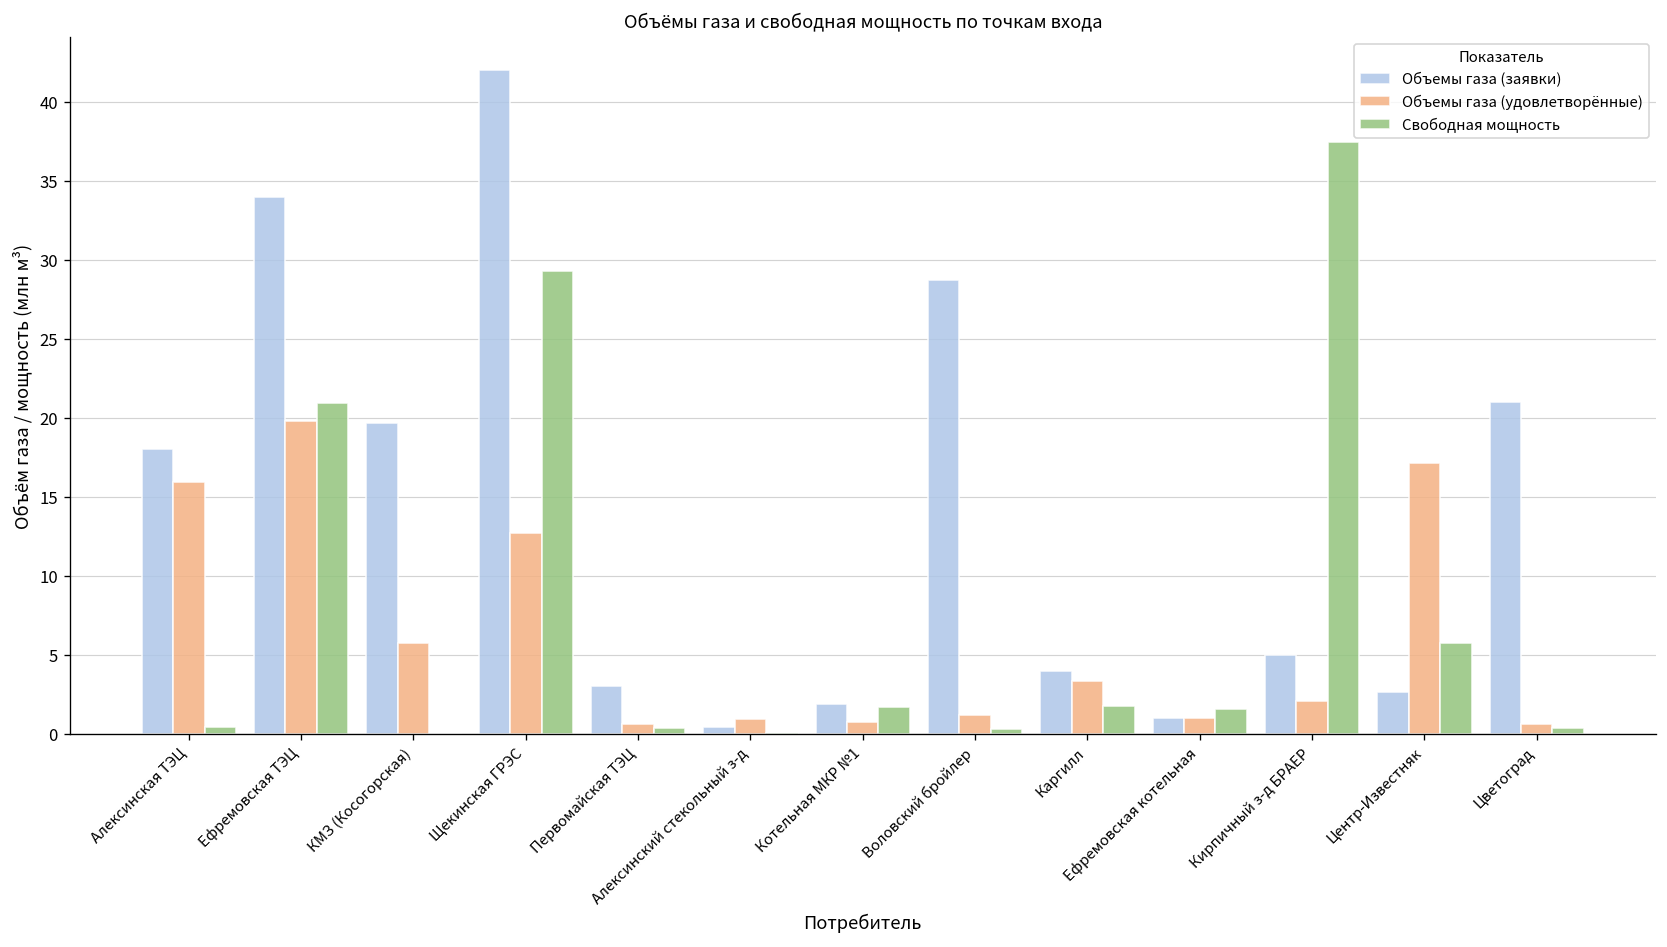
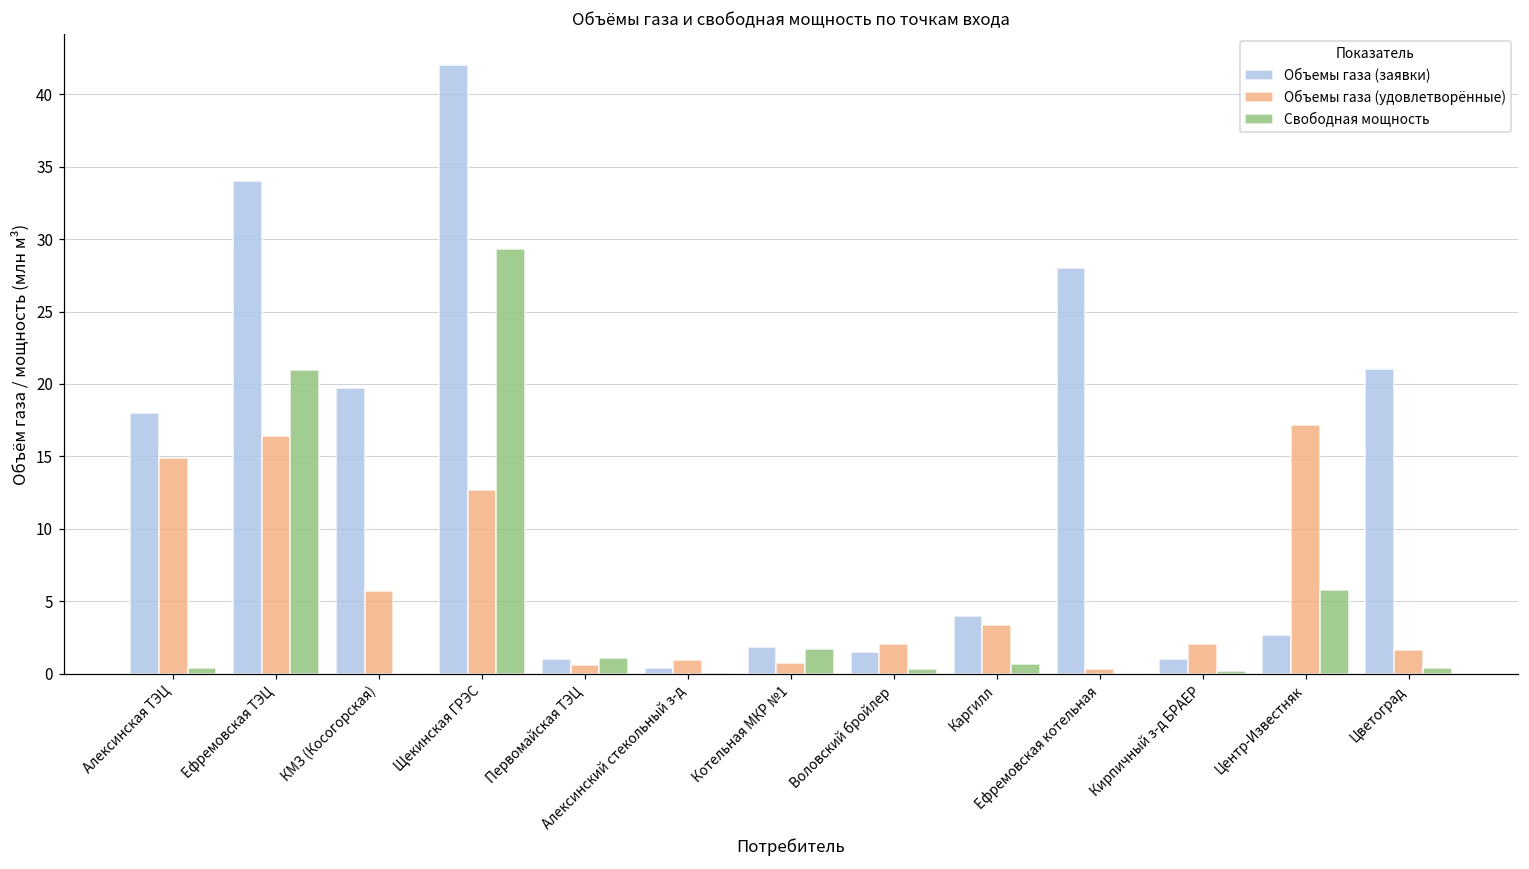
Объемы газа (удовлетворённые), Алексинская ТЭЦ: 15.9 -> 14.9
Объемы газа (удовлетворённые), Ефремовская ТЭЦ: 19.8 -> 16.4
Объемы газа (заявки), Первомайская ТЭЦ: 3 -> 1
Свободная мощность, Первомайская ТЭЦ: 0.4 -> 1.1
Объемы газа (заявки), Воловский бройлер: 28.7 -> 1.5
Объемы газа (удовлетворённые), Воловский бройлер: 1.2 -> 2.0
Свободная мощность, Каргилл: 1.8 -> 0.7
Объемы газа (заявки), Ефремовская котельная: 1 -> 28
Объемы газа (удовлетворённые), Ефремовская котельная: 1.0 -> 0.3
Свободная мощность, Ефремовская котельная: 1.6 -> 0.0
Объемы газа (заявки), Кирпичный з-д БРАЕР: 5 -> 1
Свободная мощность, Кирпичный з-д БРАЕР: 37.4 -> 0.2
Объемы газа (удовлетворённые), Цветоград: 0.6 -> 1.6
